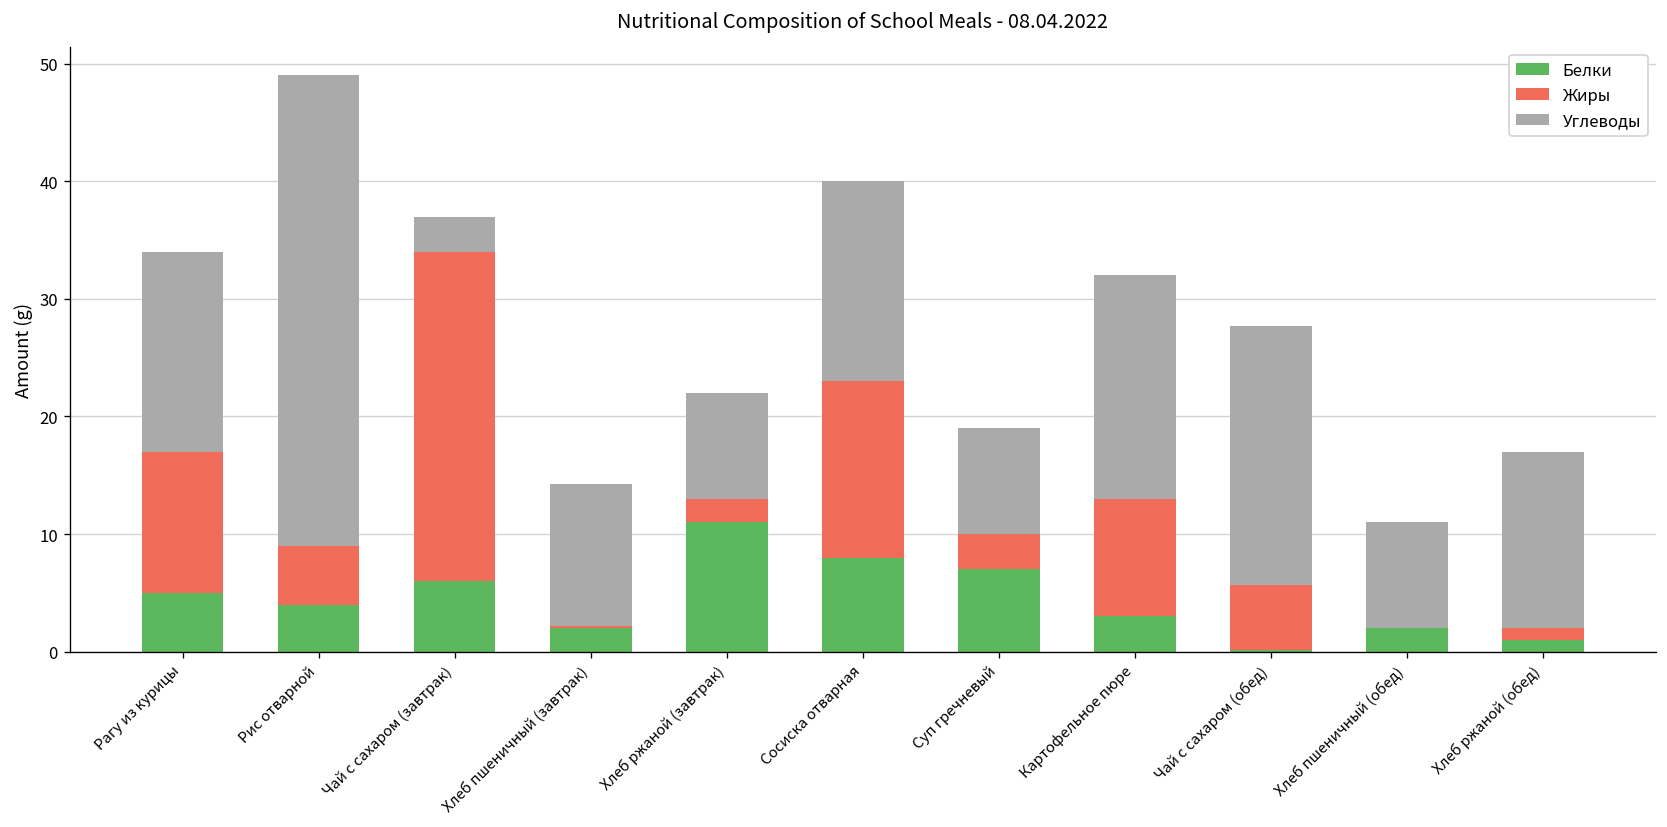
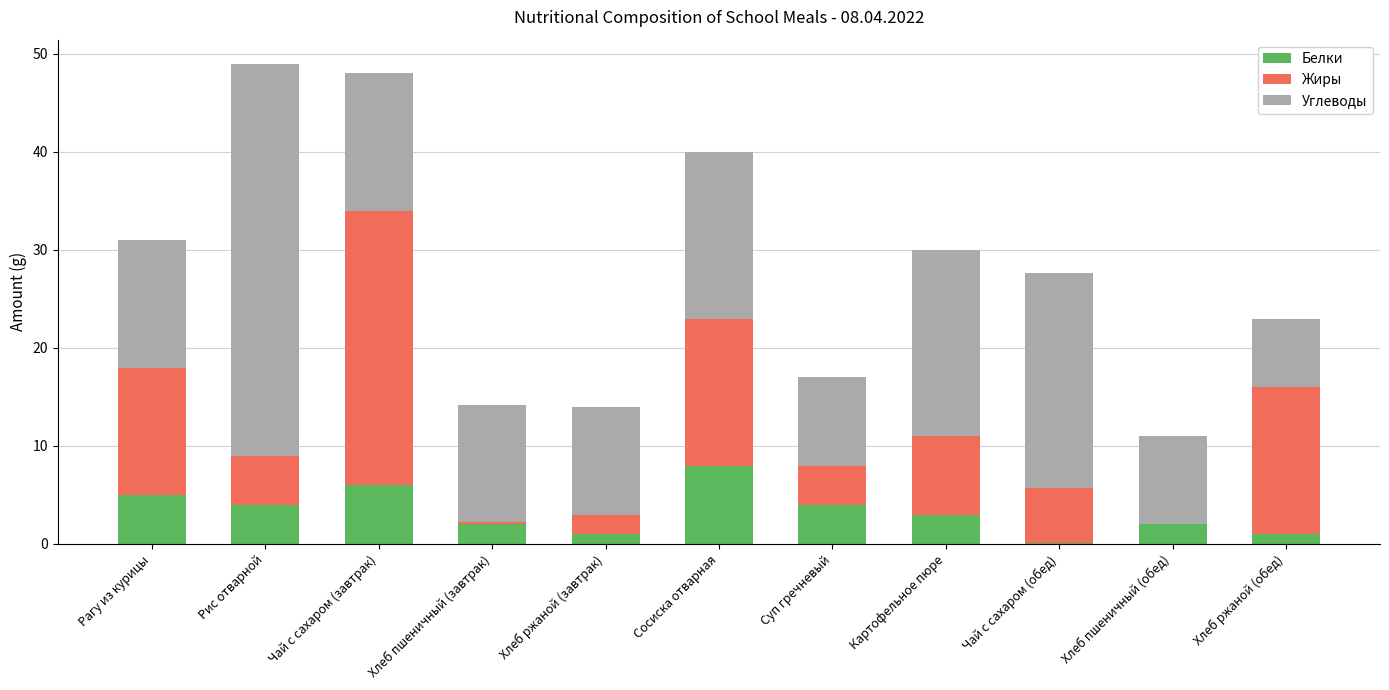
Жиры, Рагу из курицы: 12 -> 13
Углеводы, Рагу из курицы: 17 -> 13
Углеводы, Чай с сахаром (завтрак): 3 -> 14
Белки, Хлеб ржаной (завтрак): 11 -> 1
Углеводы, Хлеб ржаной (завтрак): 9 -> 11
Белки, Суп гречневый: 7 -> 4
Жиры, Суп гречневый: 3 -> 4
Жиры, Картофельное пюре: 10 -> 8
Жиры, Хлеб ржаной (обед): 1 -> 15
Углеводы, Хлеб ржаной (обед): 15 -> 7
